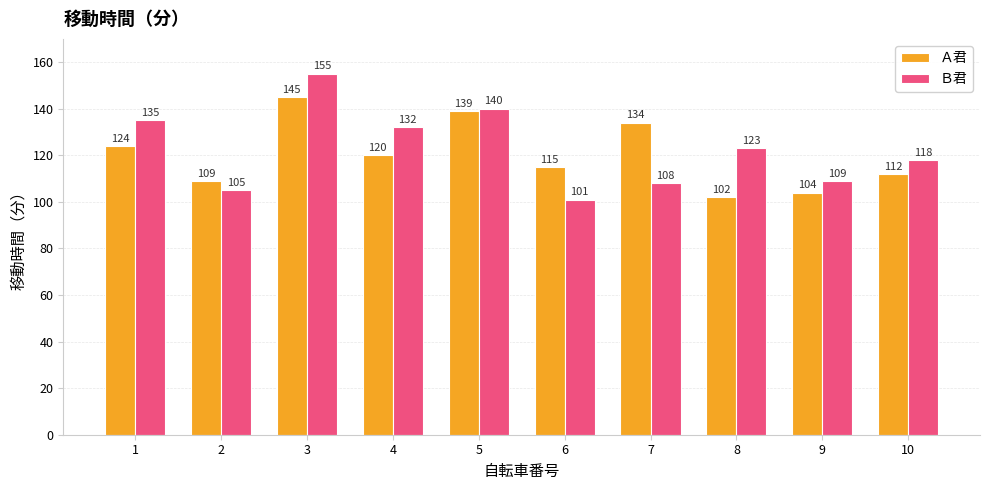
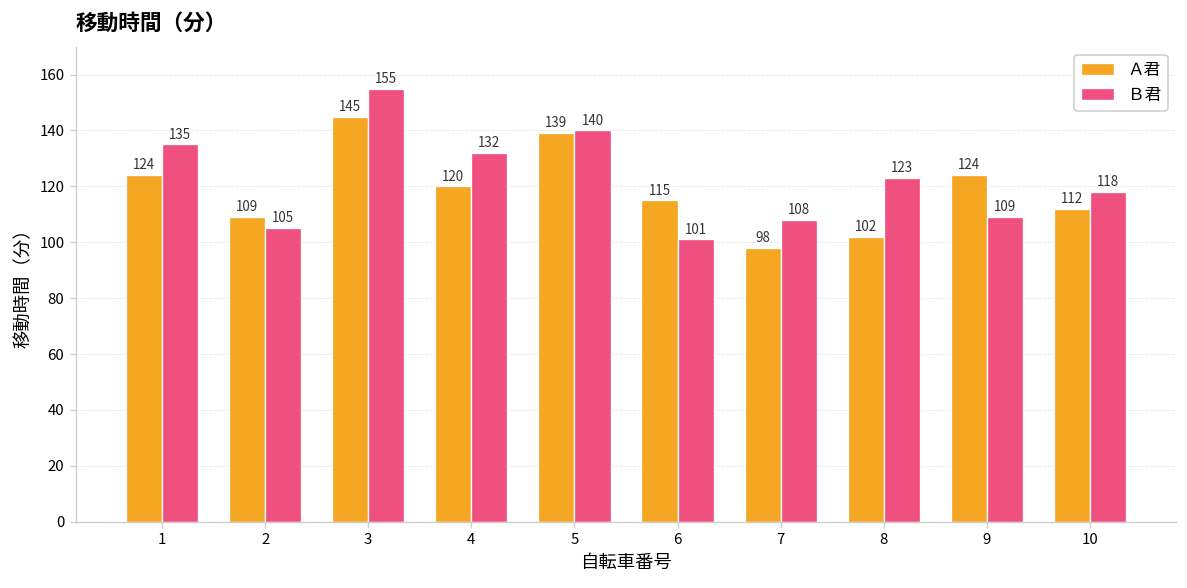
Ａ君, 7: 134 -> 98
Ａ君, 9: 104 -> 124
